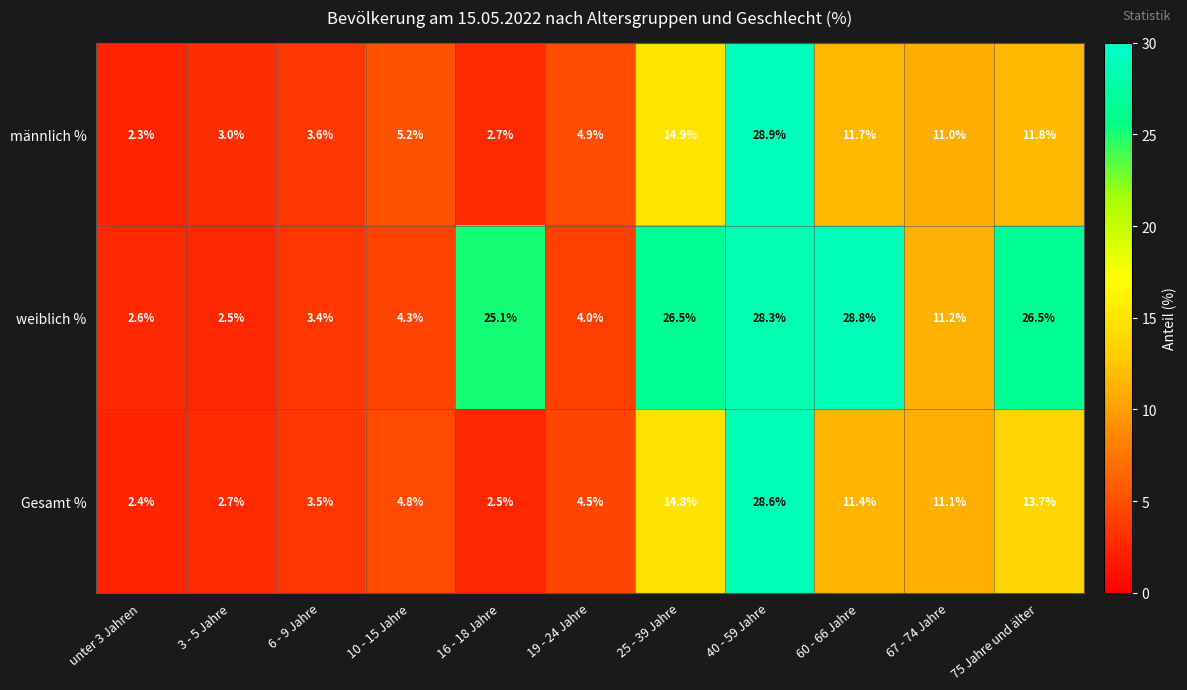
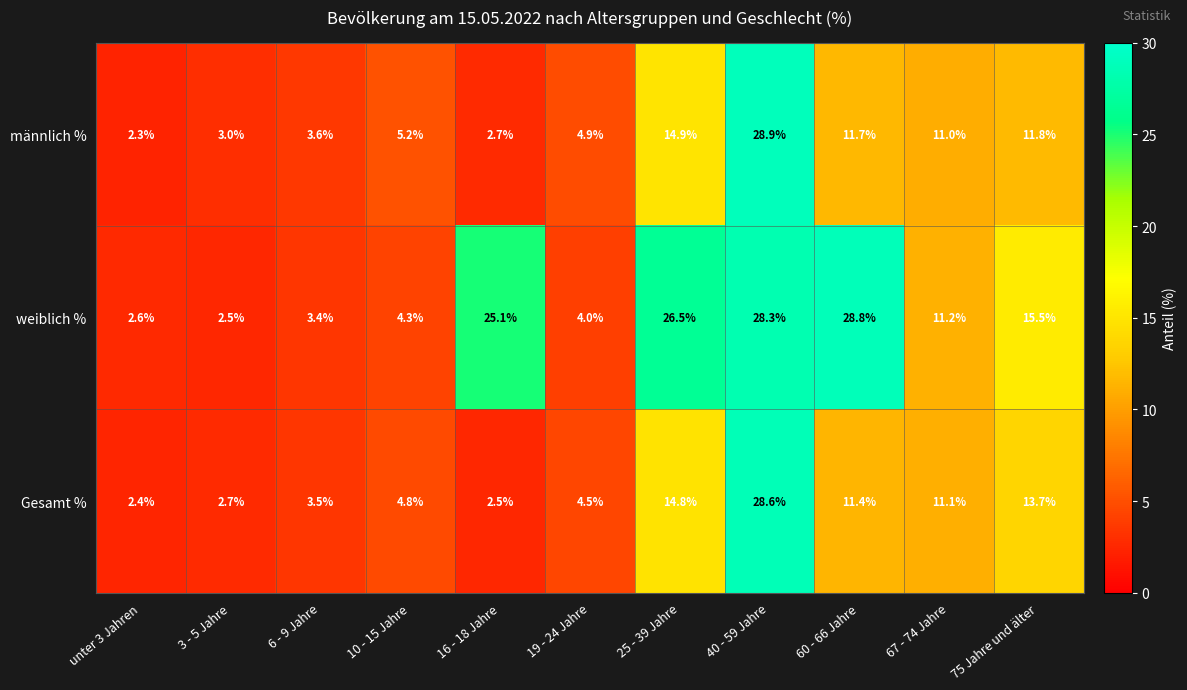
weiblich %, 75 Jahre und älter: 26.5% -> 15.5%
